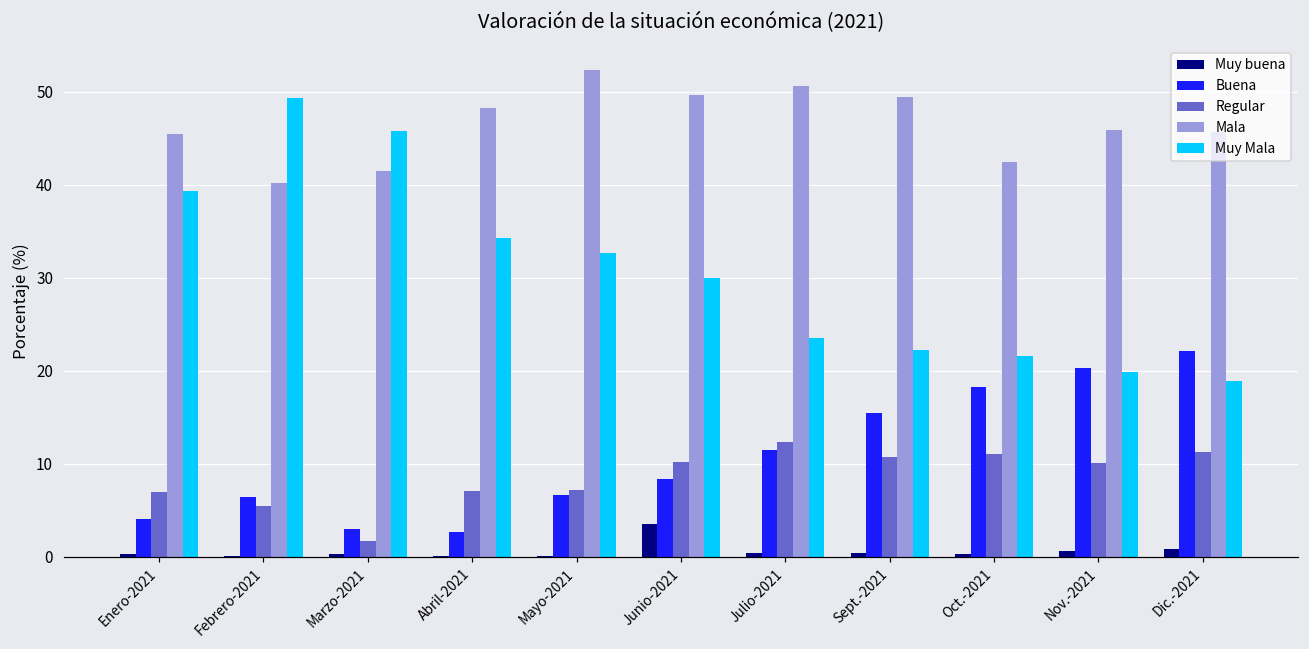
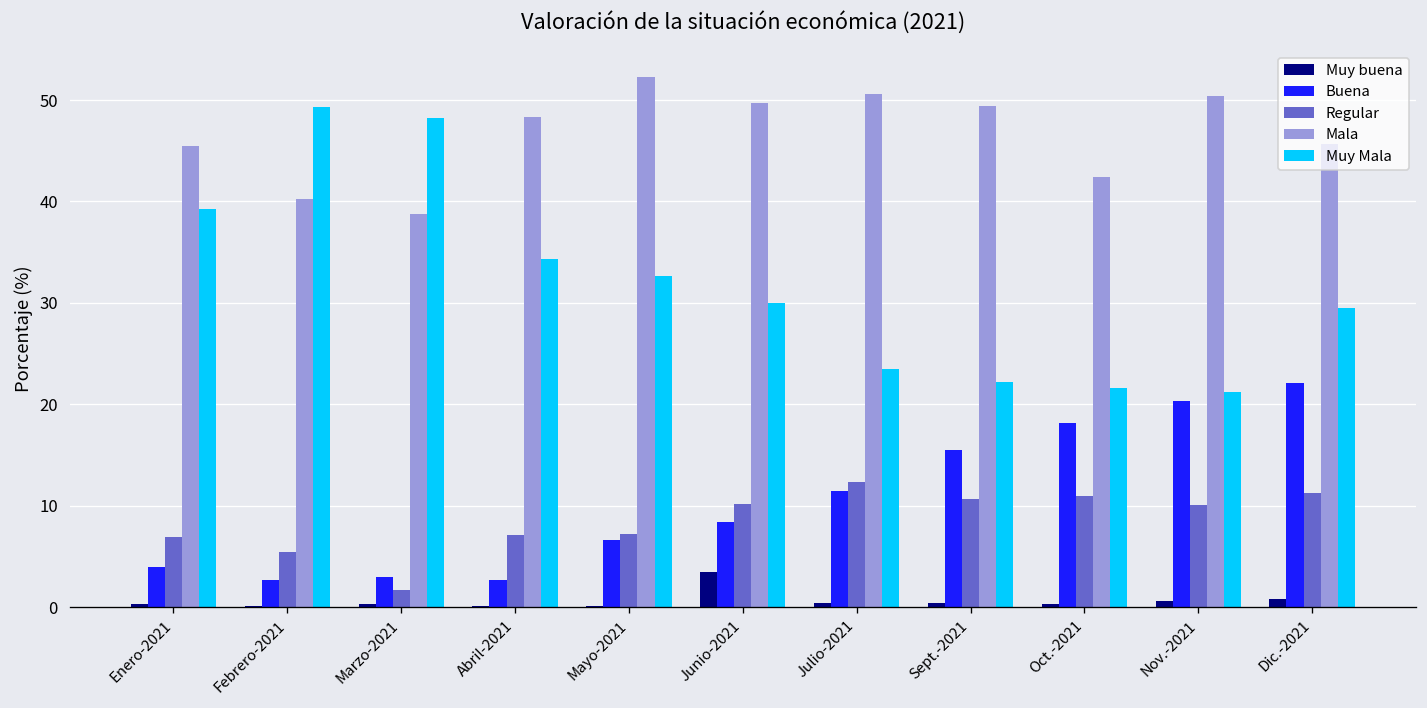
Buena, Febrero-2021: 6 -> 3
Mala, Marzo-2021: 42 -> 39
Muy Mala, Marzo-2021: 46 -> 48
Mala, Nov.-2021: 46 -> 50
Muy Mala, Nov.-2021: 20 -> 21
Muy Mala, Dic.-2021: 19 -> 30
